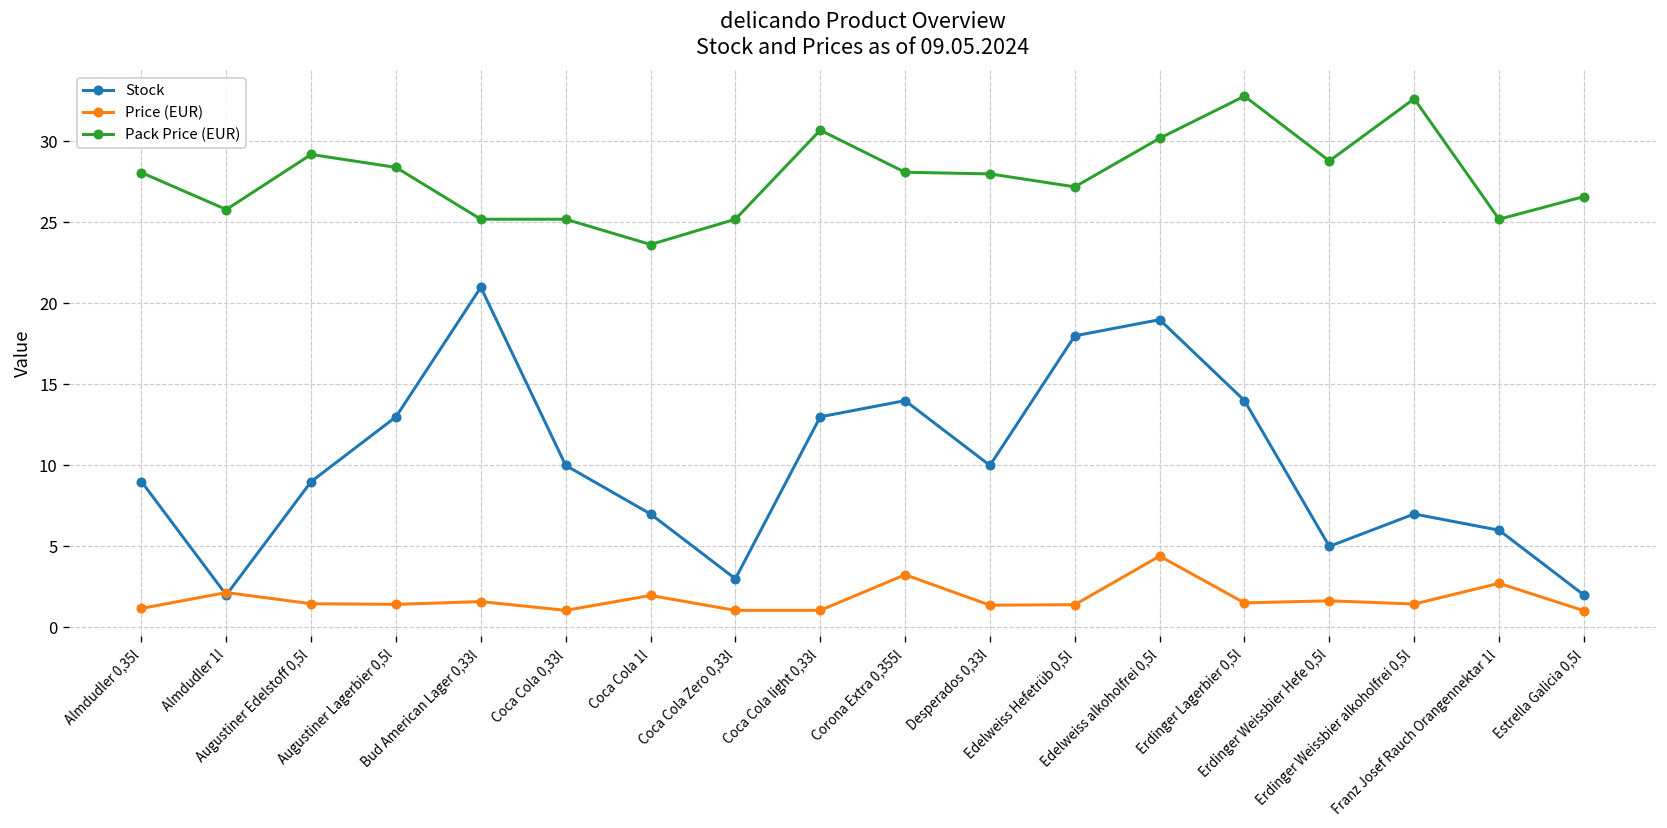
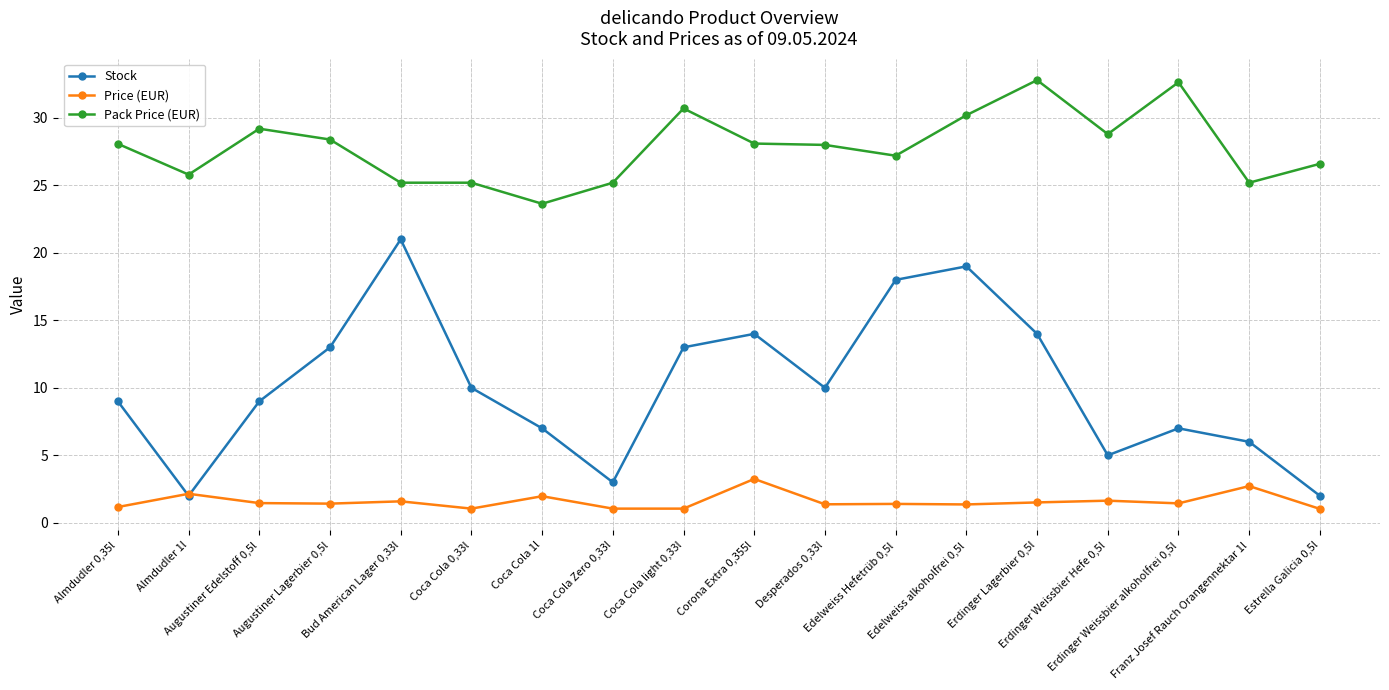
Price (EUR), Edelweiss alkoholfrei 0,5l: 4.4 -> 1.4
